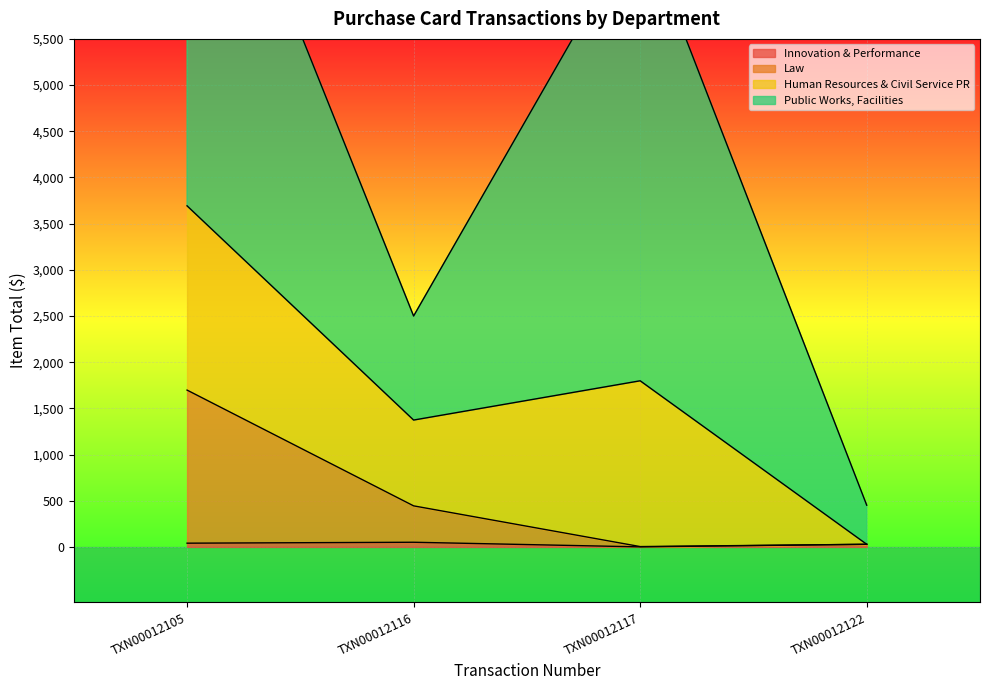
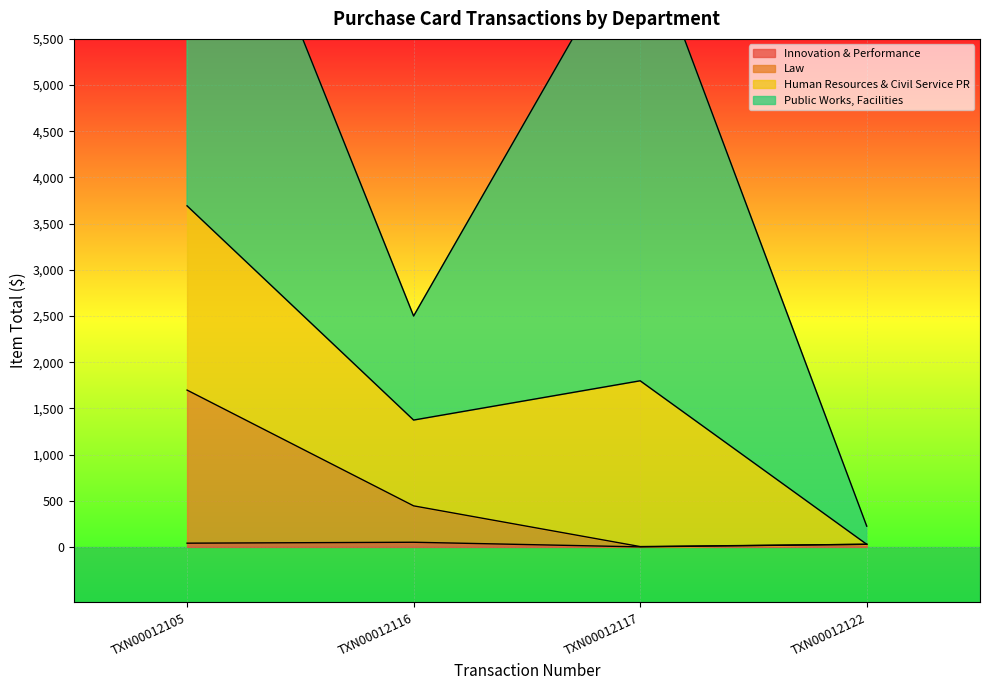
Public Works, Facilities, TXN00012122: 400 -> 200
